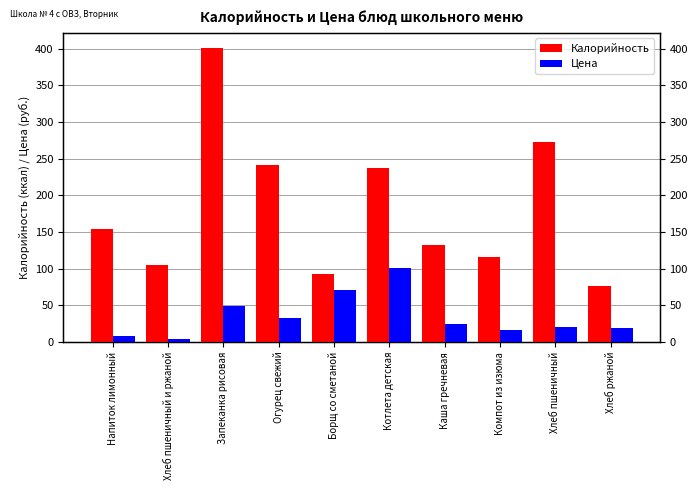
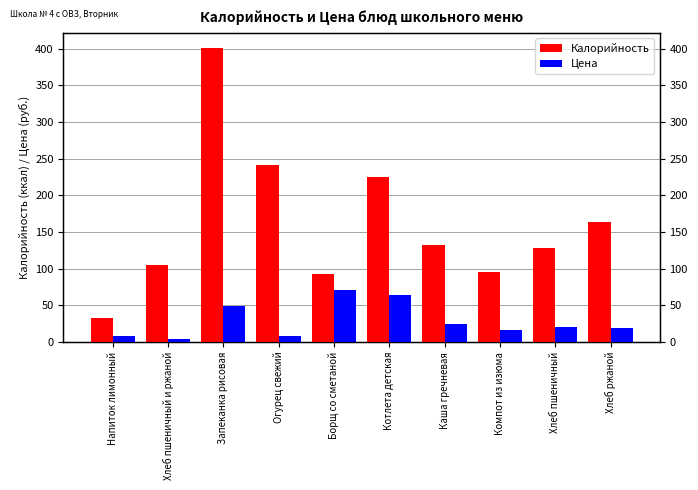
Калорийность, Напиток лимонный: 150 -> 30
Цена, Огурец свежий: 30 -> 10
Калорийность, Котлета детская: 240 -> 230
Цена, Котлета детская: 100 -> 60
Калорийность, Компот из изюма: 120 -> 100
Калорийность, Хлеб пшеничный: 270 -> 130
Калорийность, Хлеб ржаной: 80 -> 160
